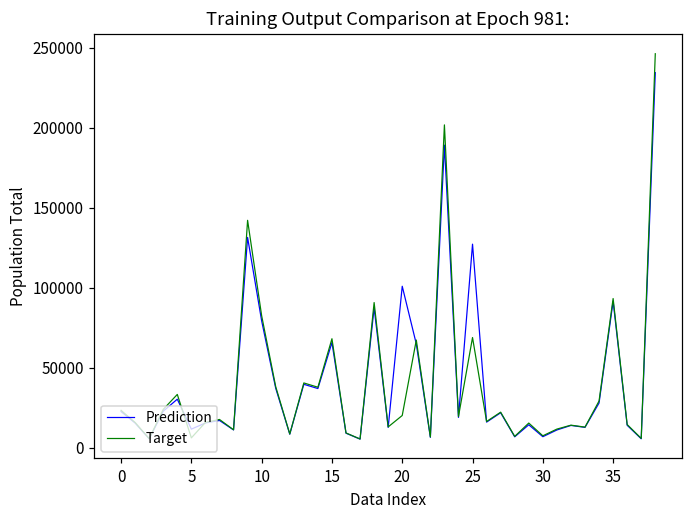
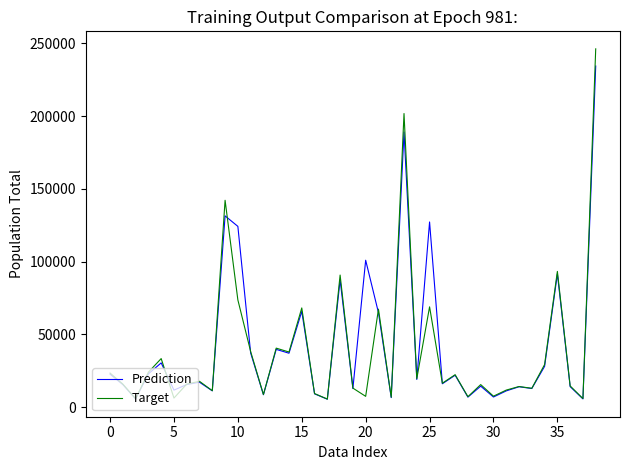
Prediction, 10: 79000 -> 124000
Target, 10: 82000 -> 74000
Target, 20: 20000 -> 7000
